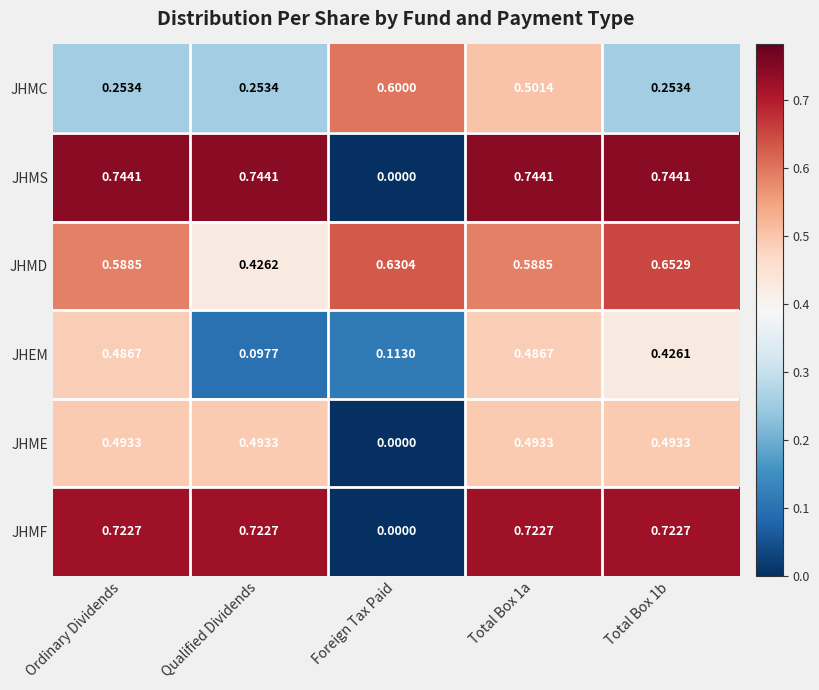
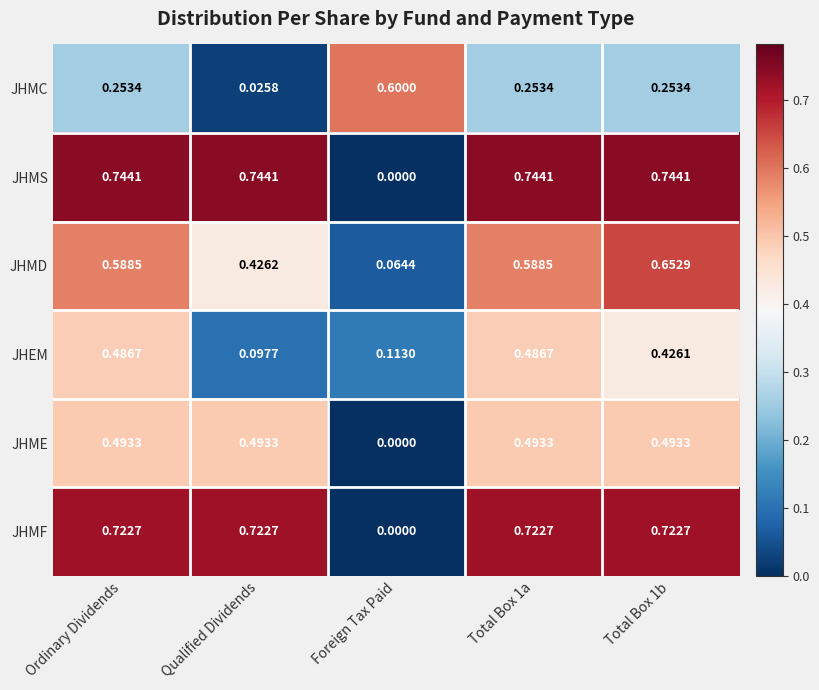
JHMC, Qualified Dividends: 0.2534 -> 0.0258
JHMC, Total Box 1a: 0.5014 -> 0.2534
JHMD, Foreign Tax Paid: 0.6304 -> 0.0644
